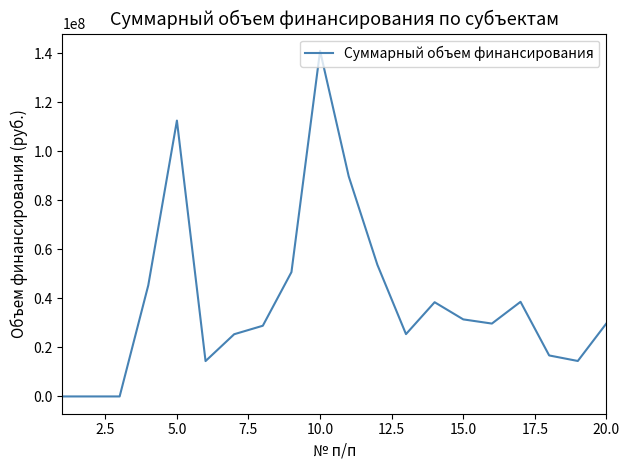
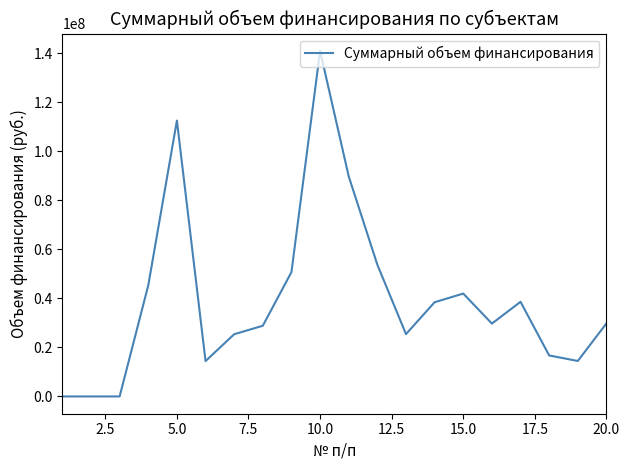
15.0: 31000000 -> 42000000
